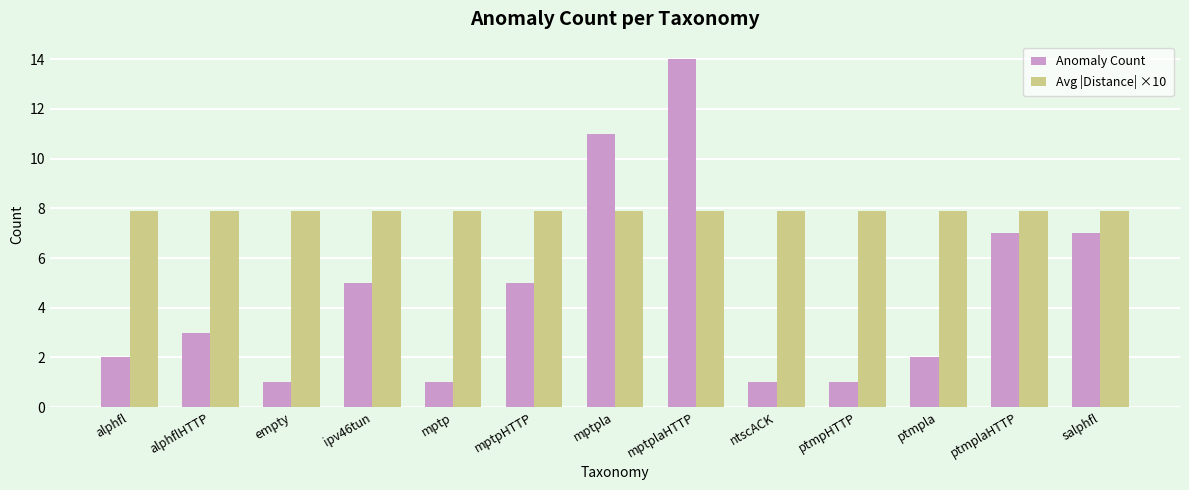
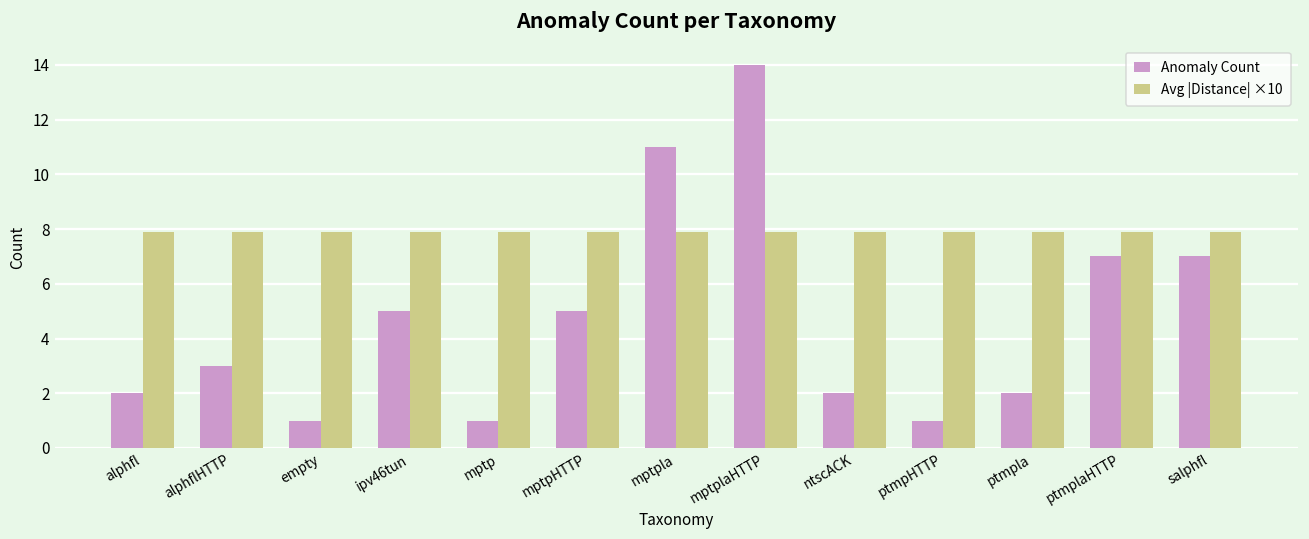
Anomaly Count, ntscACK: 1 -> 2
